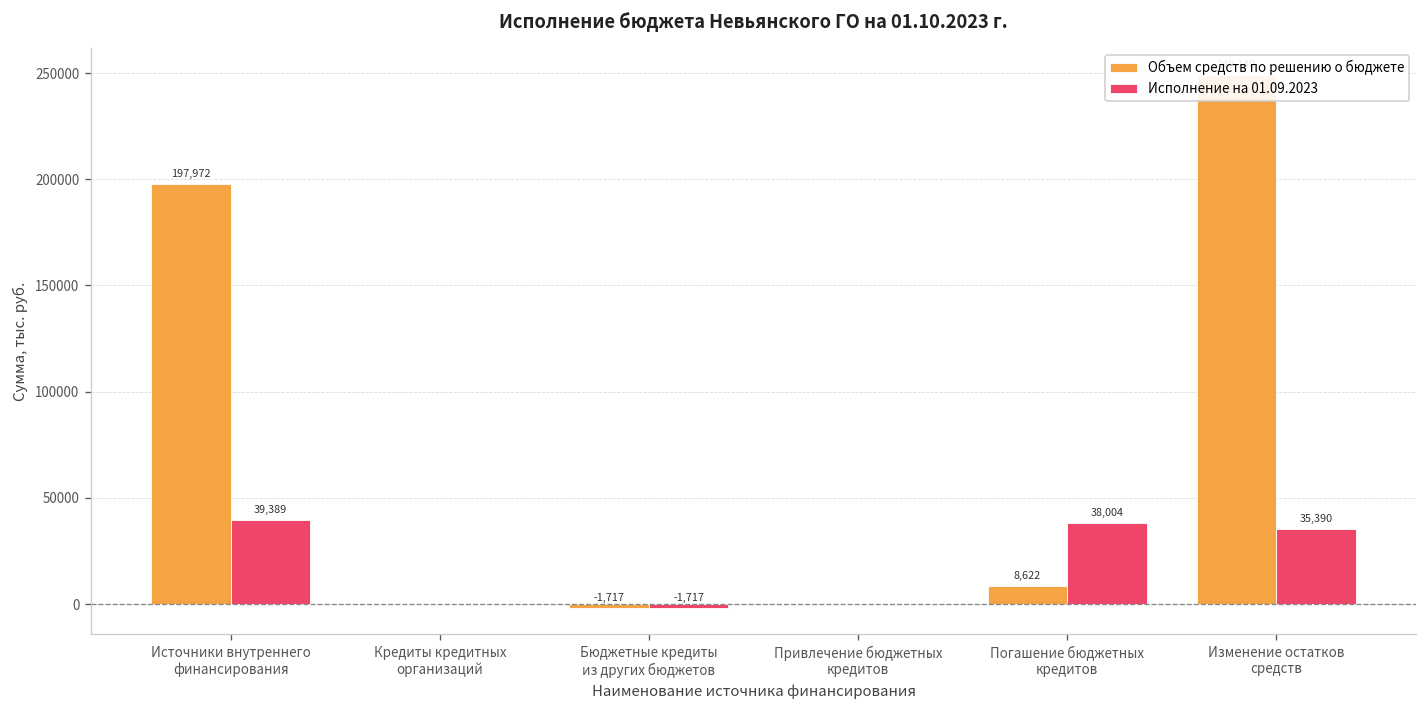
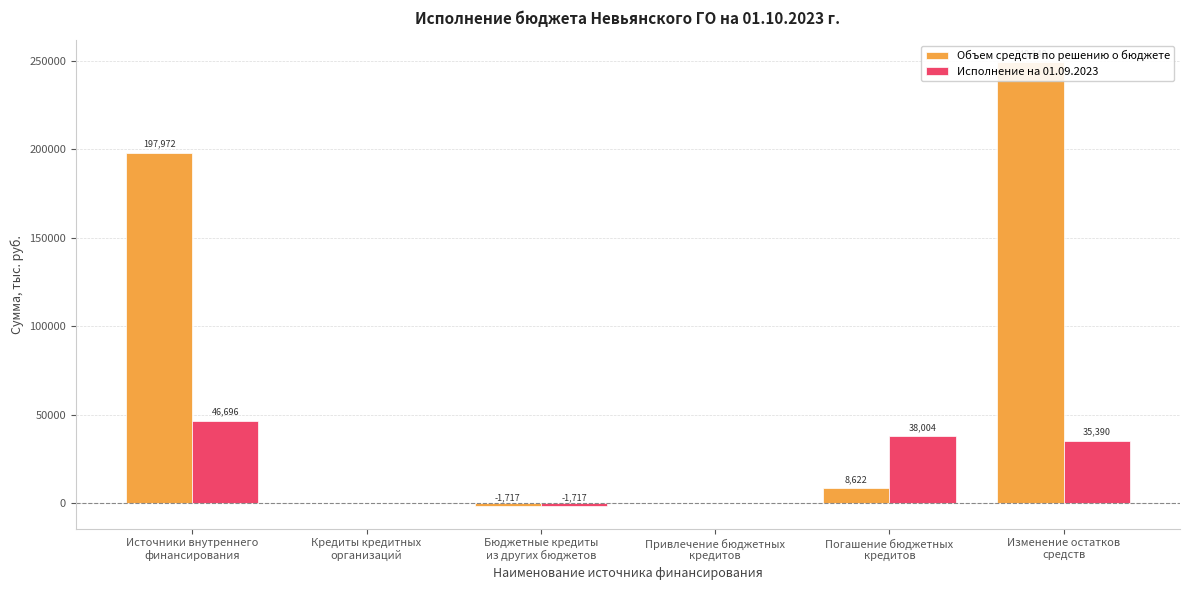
Исполнение на 01.09.2023, Источники внутреннего финансирования: 39,389 -> 46,696
